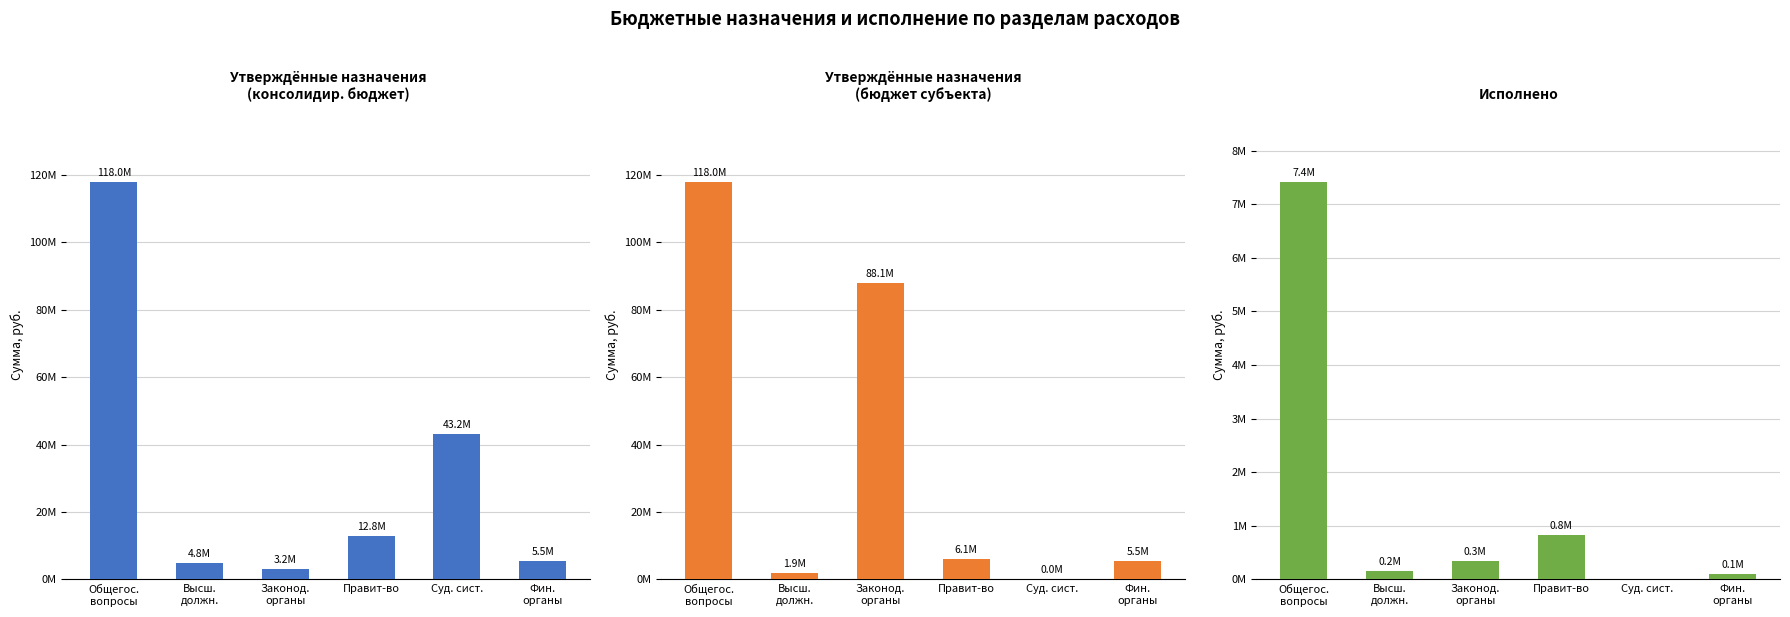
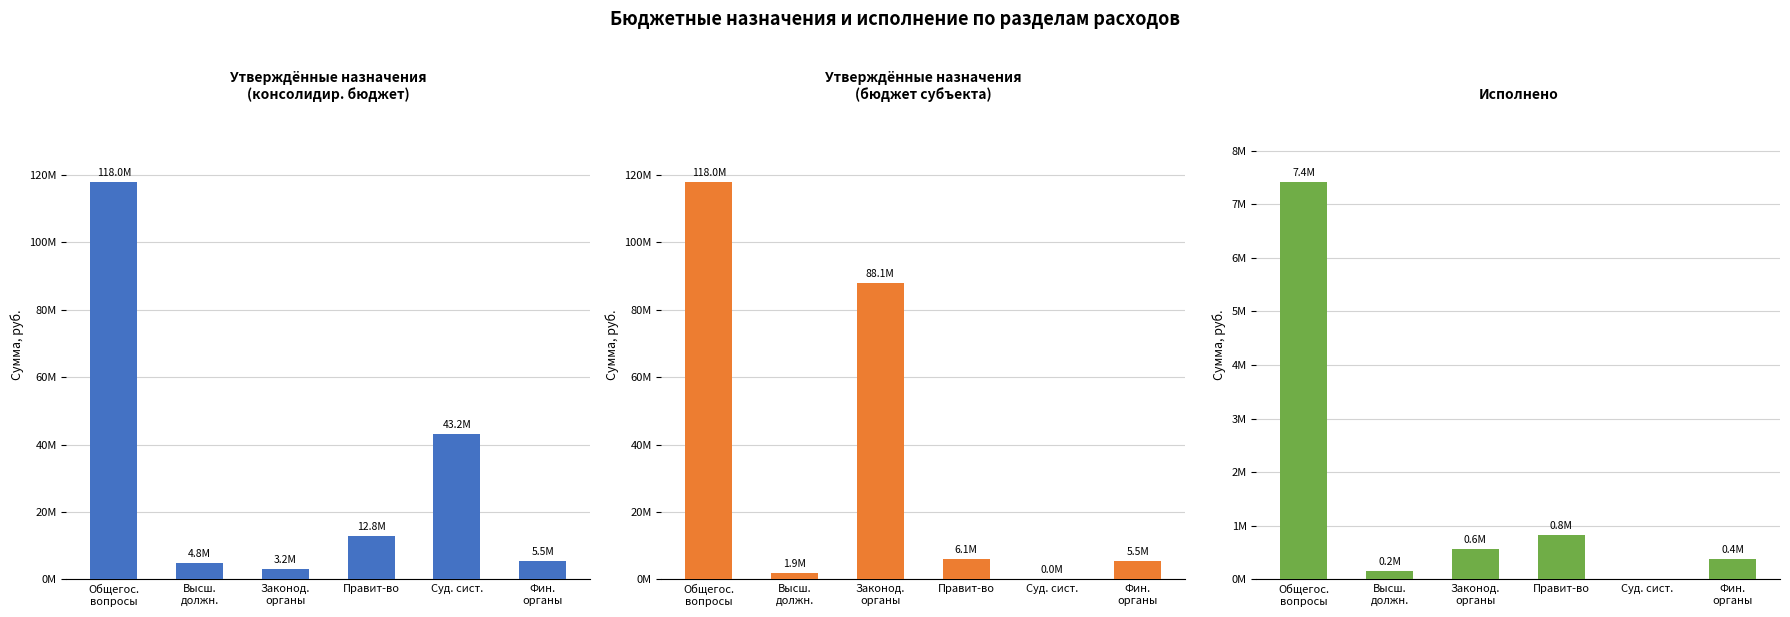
Исполнено, Законод. органы: 0.3M -> 0.6M
Исполнено, Фин. органы: 0.1M -> 0.4M
